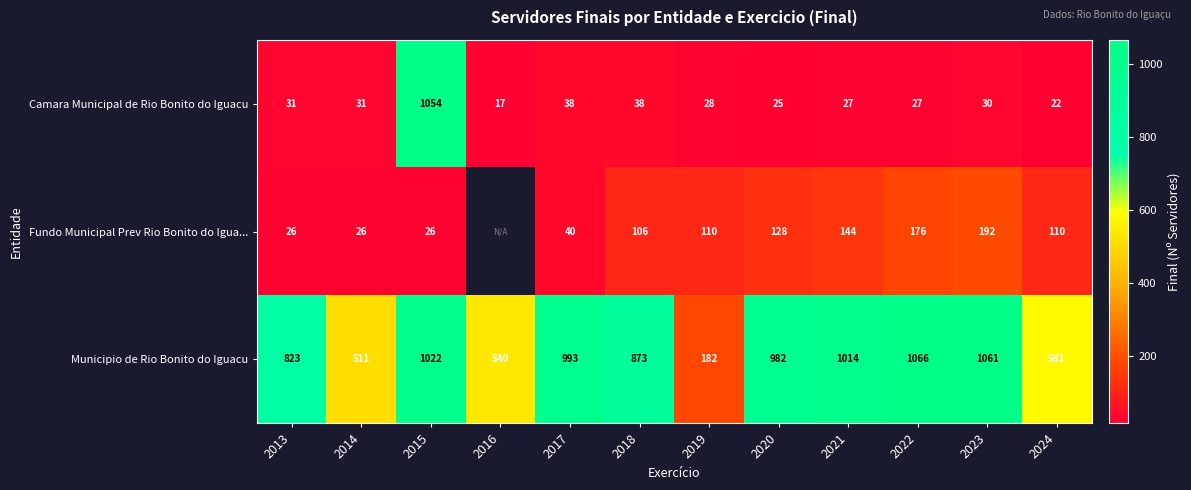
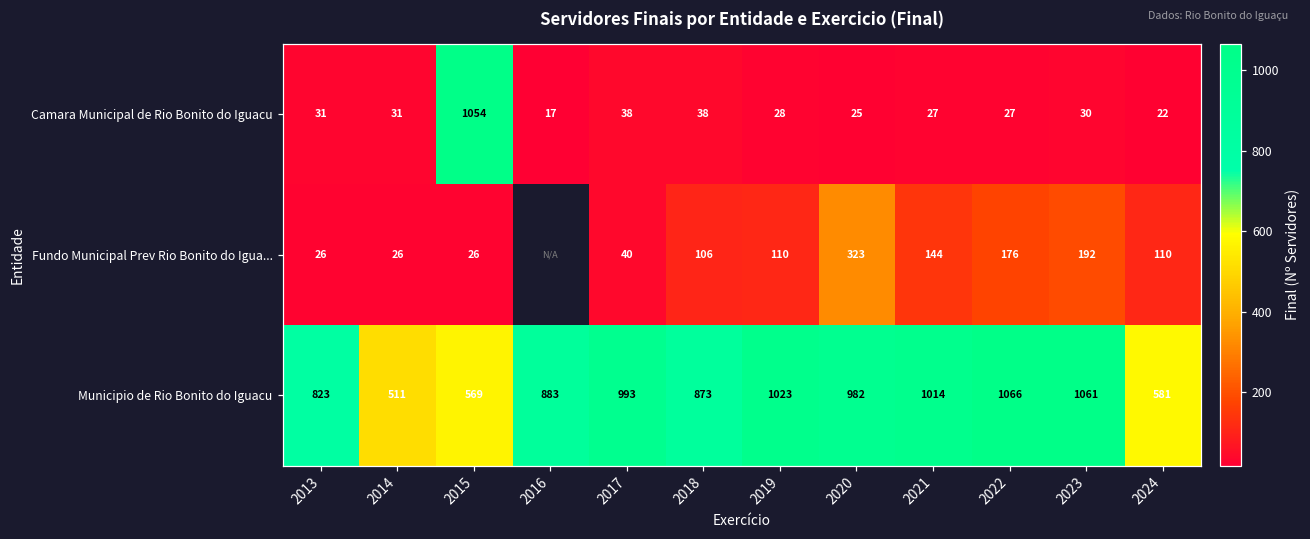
Fundo Municipal Prev Rio Bonito do Igua..., 2020: 128 -> 323
Municipio de Rio Bonito do Iguacu, 2015: 1022 -> 569
Municipio de Rio Bonito do Iguacu, 2016: 540 -> 883
Municipio de Rio Bonito do Iguacu, 2019: 182 -> 1023
